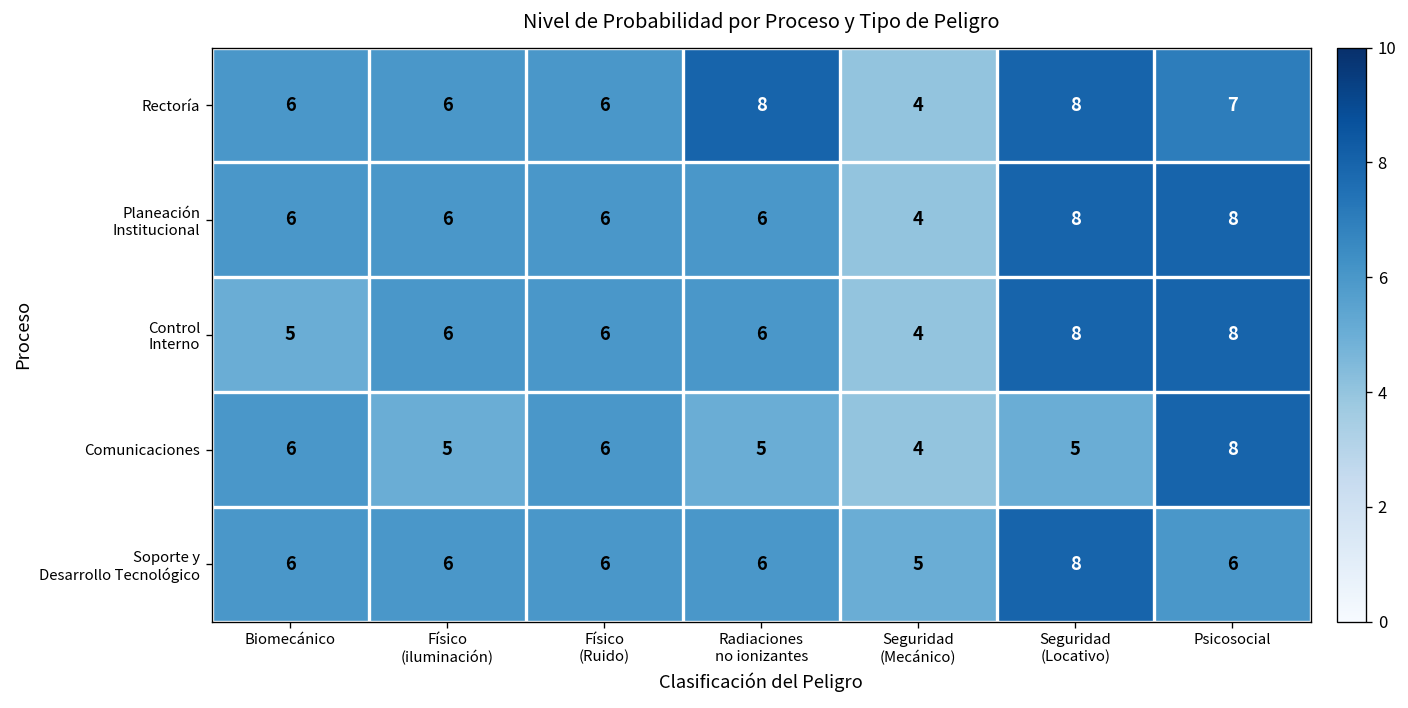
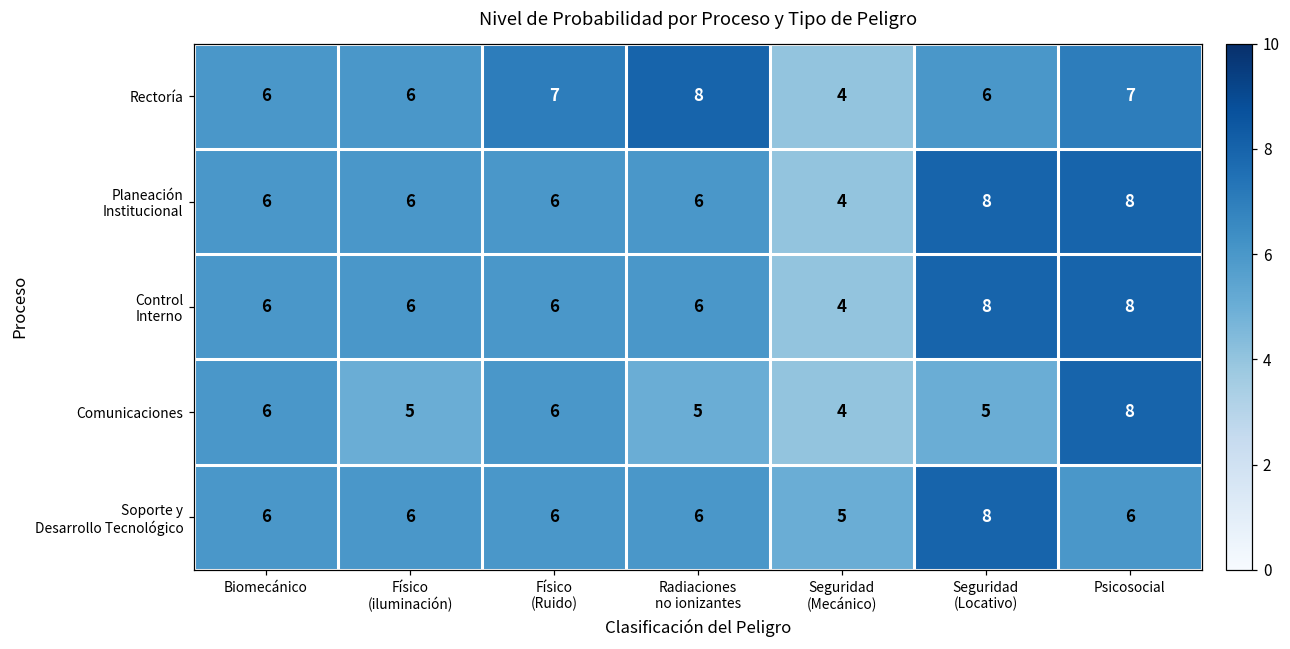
Rectoría, Físico (Ruido): 6 -> 7
Rectoría, Seguridad (Locativo): 8 -> 6
Control Interno, Biomecánico: 5 -> 6
